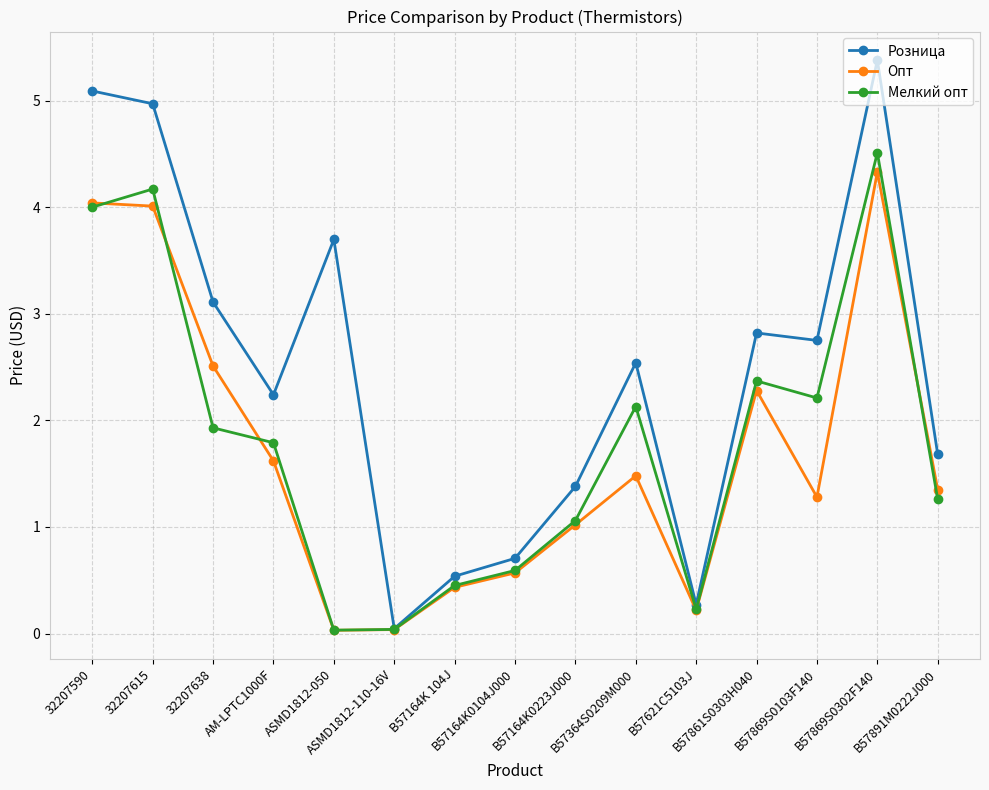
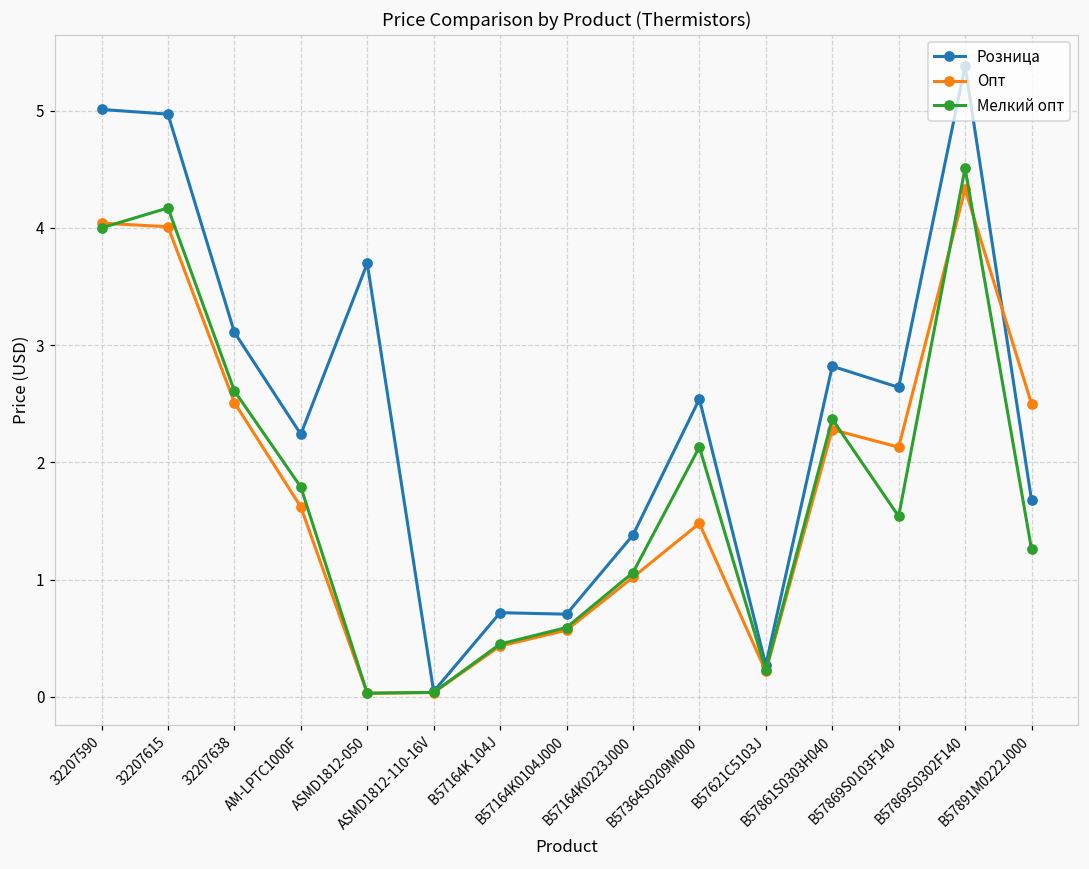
Розница, 32207590: 5.09 -> 5.01
Мелкий опт, 32207638: 1.93 -> 2.61
Розница, B57164K 104J: 0.54 -> 0.72
Розница, B57869S0103F140: 2.75 -> 2.64
Опт, B57869S0103F140: 1.28 -> 2.13
Мелкий опт, B57869S0103F140: 2.21 -> 1.54
Опт, B57891M0222J000: 1.35 -> 2.50
